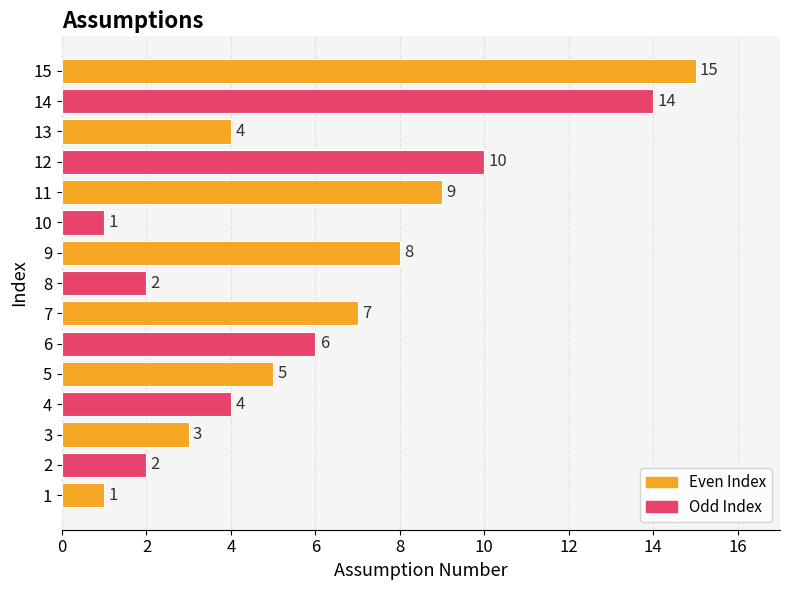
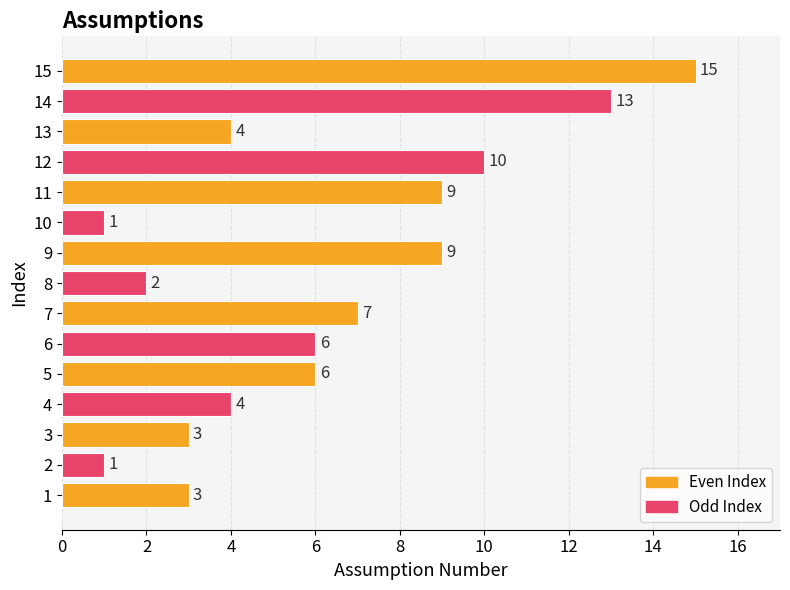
14: 14 -> 13
9: 8 -> 9
5: 5 -> 6
2: 2 -> 1
1: 1 -> 3
